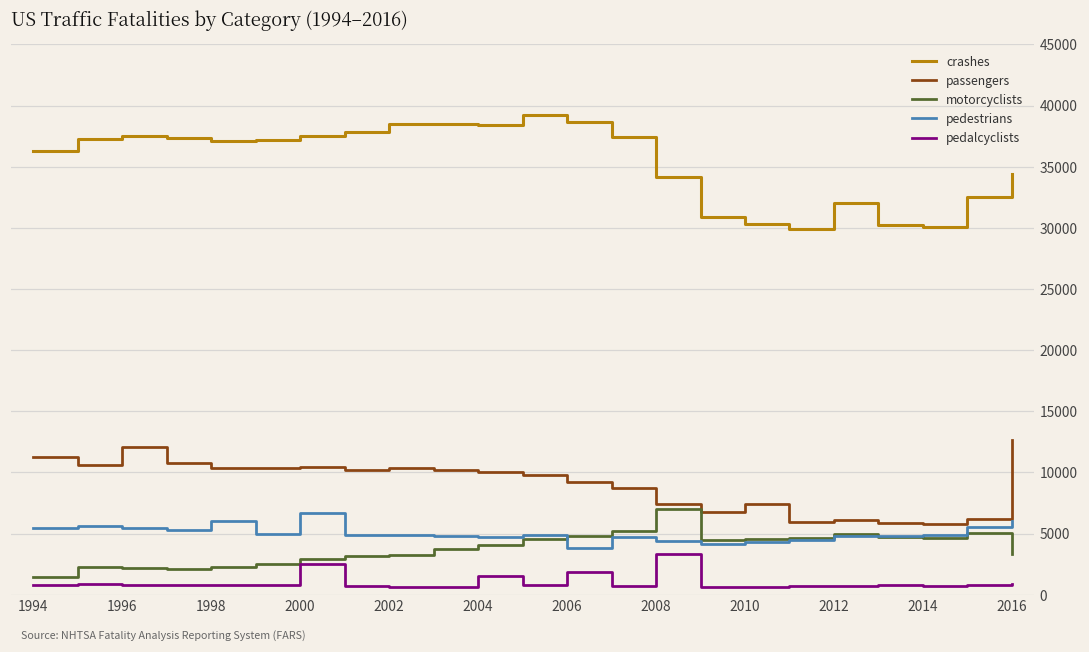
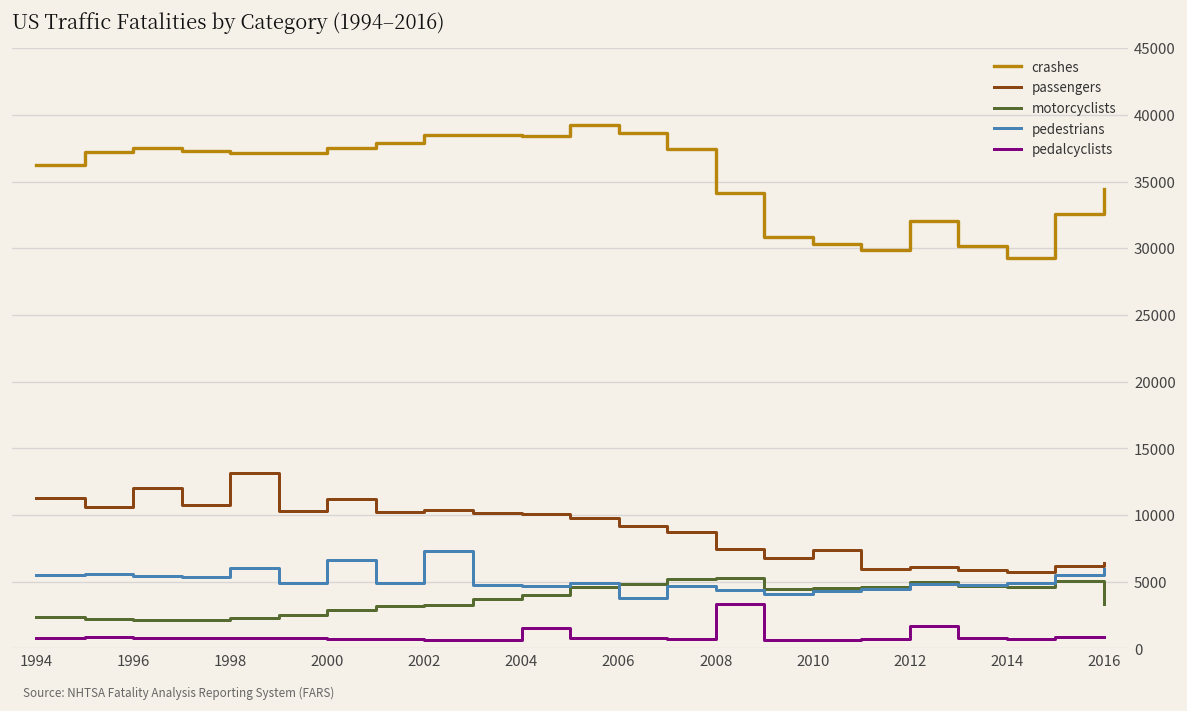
motorcyclists, 1994: 1400 -> 2300
passengers, 1998: 10300 -> 13200
passengers, 2000: 10500 -> 11200
pedalcyclists, 2000: 2500 -> 700
pedestrians, 2002: 4900 -> 7300
pedalcyclists, 2006: 1900 -> 800
motorcyclists, 2008: 7000 -> 5300
pedalcyclists, 2012: 700 -> 1700
crashes, 2014: 30100 -> 29200
passengers, 2016: 12700 -> 6400
